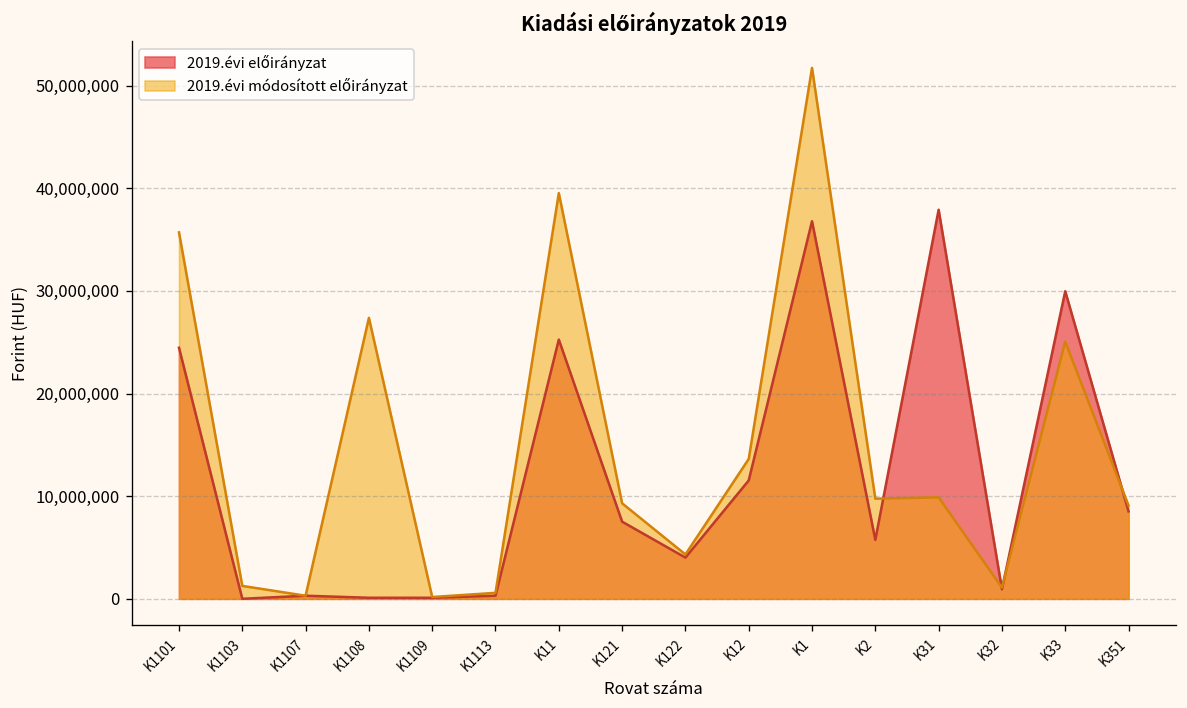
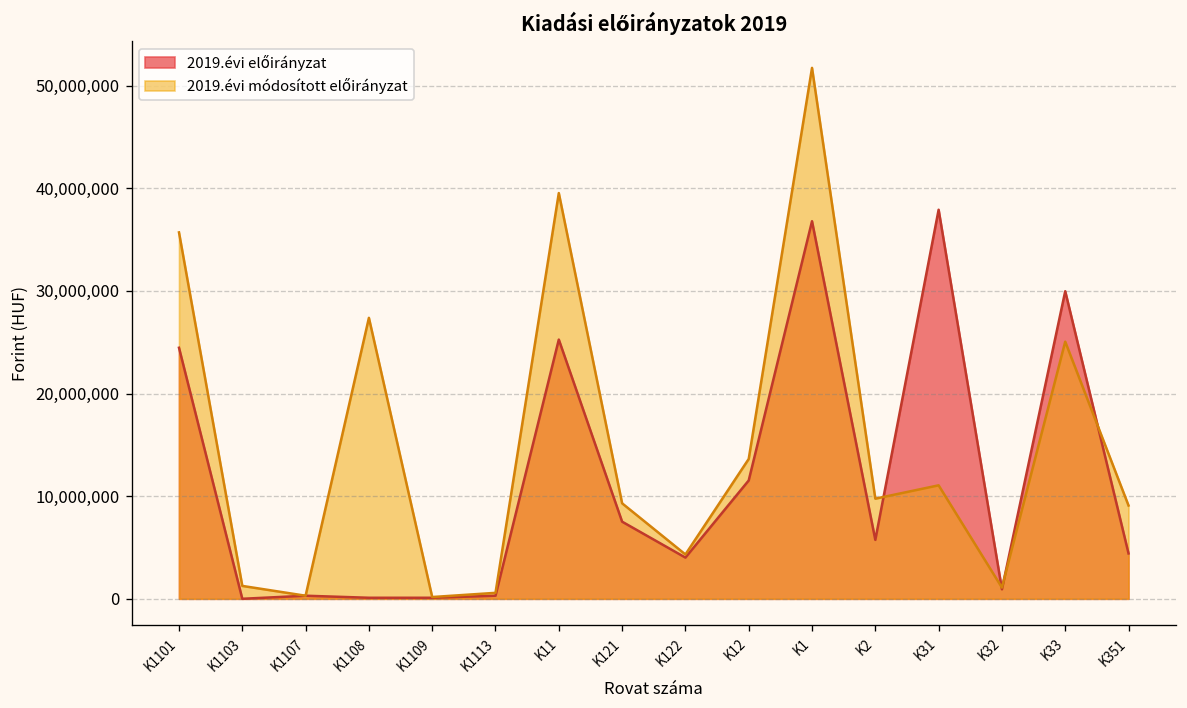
2019.évi módosított előirányzat, K31: 10,000,000 -> 11,000,000
2019.évi előirányzat, K351: 9,000,000 -> 4,000,000
